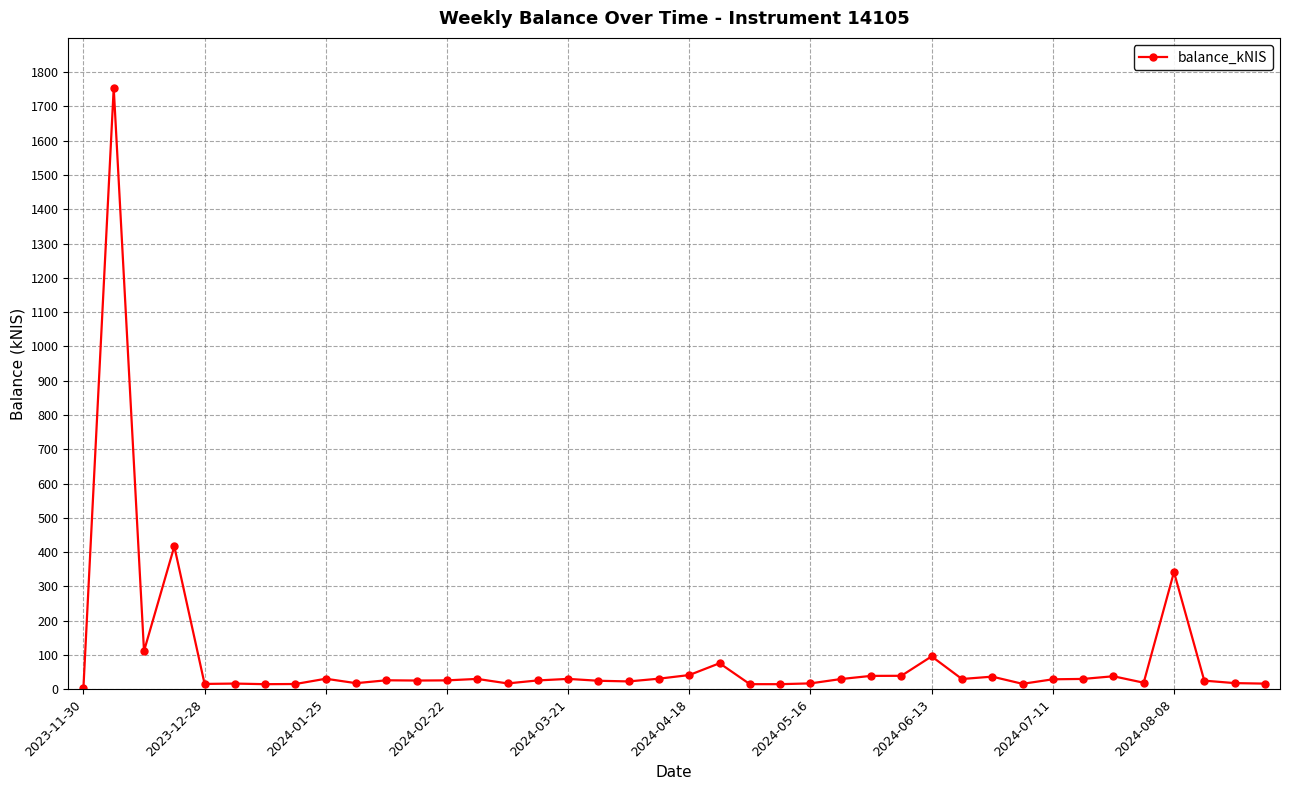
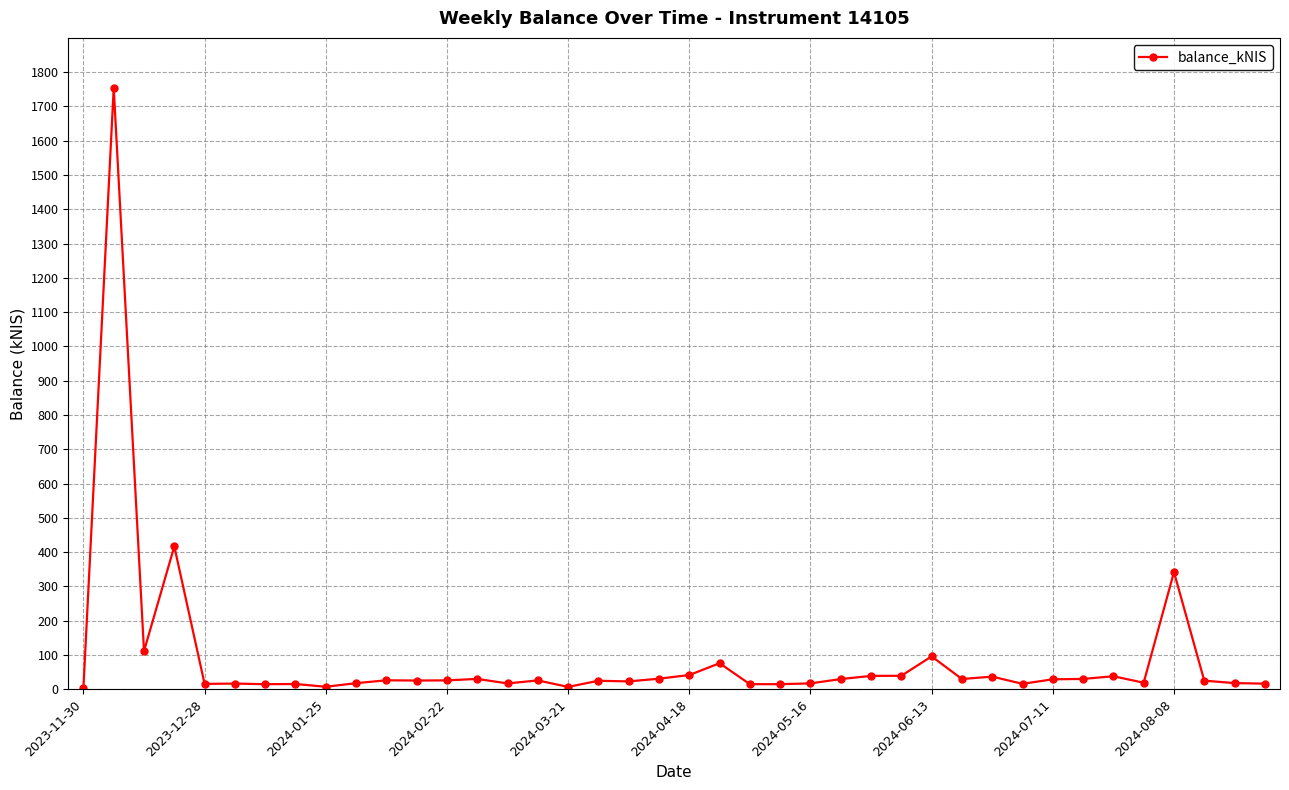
2024-01-25: 30 -> 10
2024-03-21: 30 -> 10
